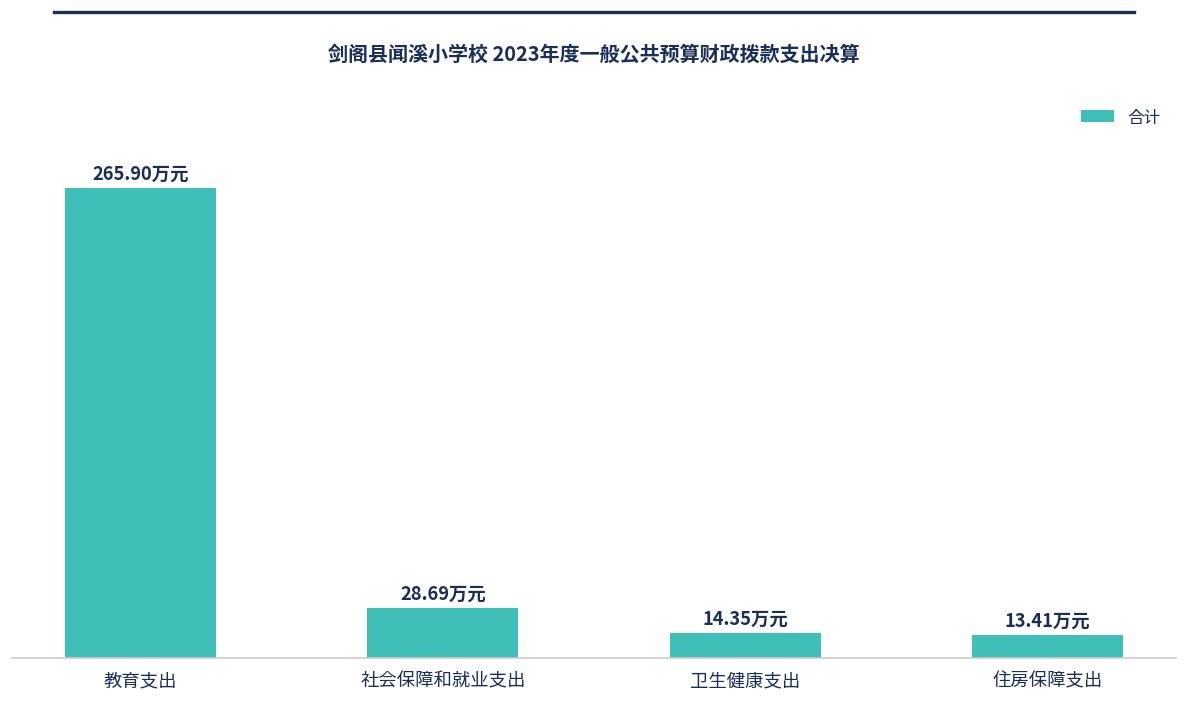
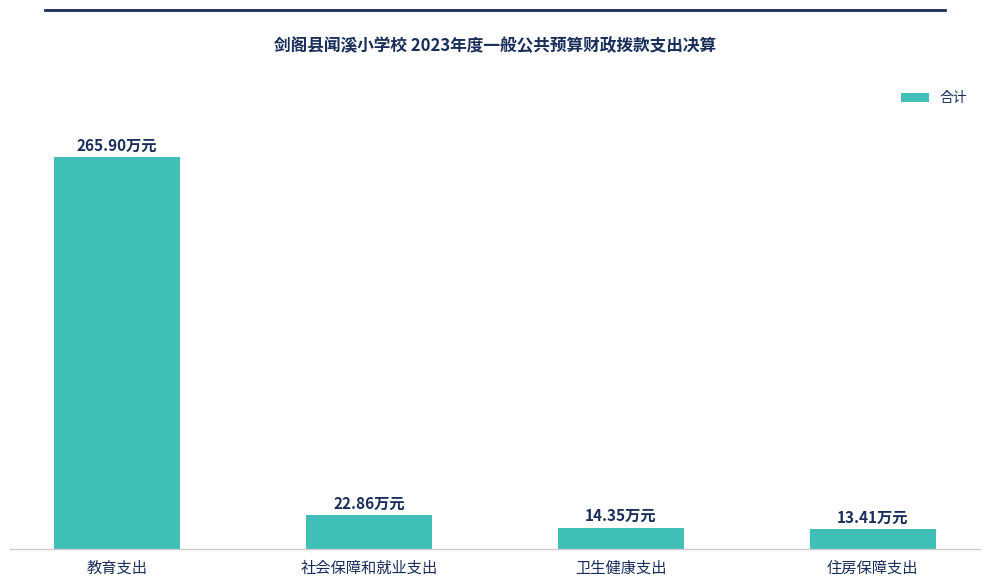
社会保障和就业支出: 28.69 -> 22.86
